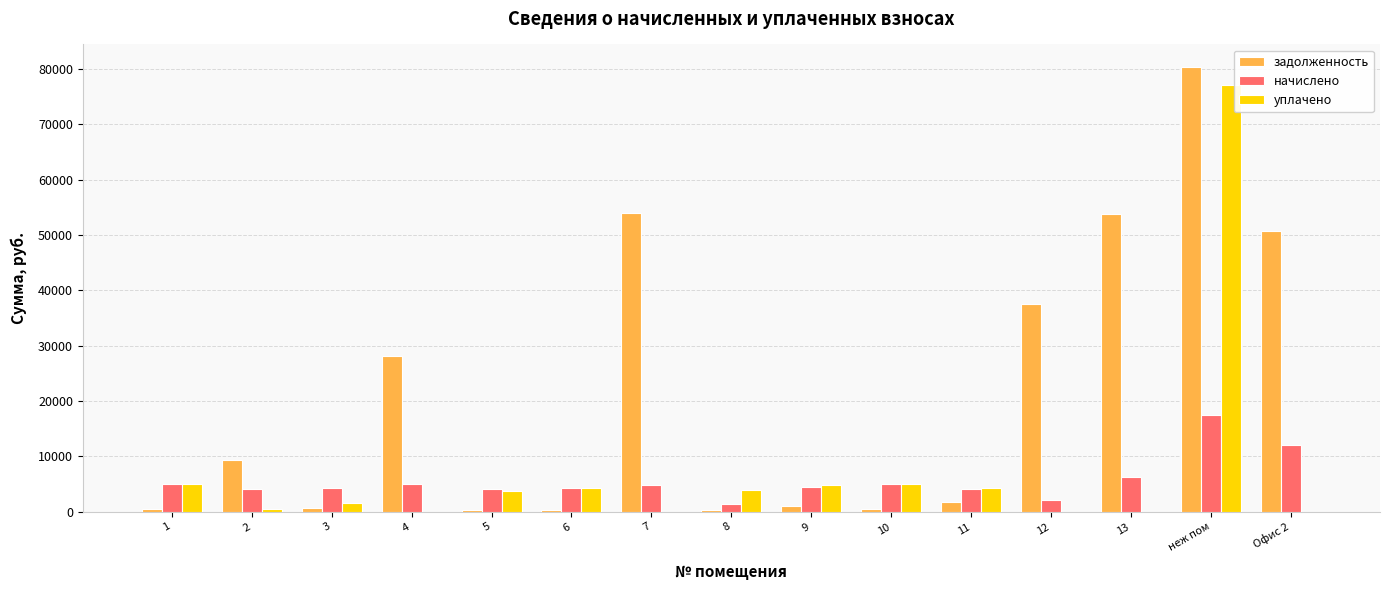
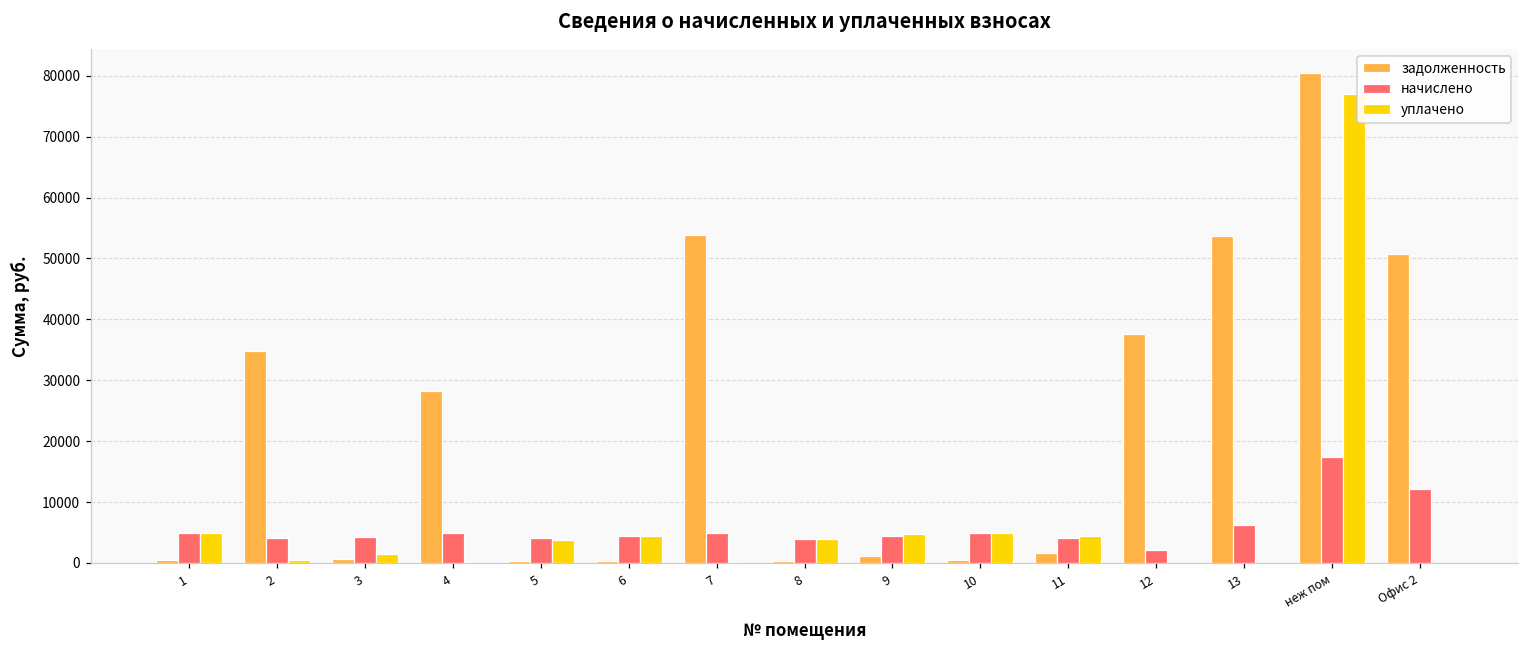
задолженность, 2: 9000 -> 35000
начислено, 8: 1000 -> 4000
